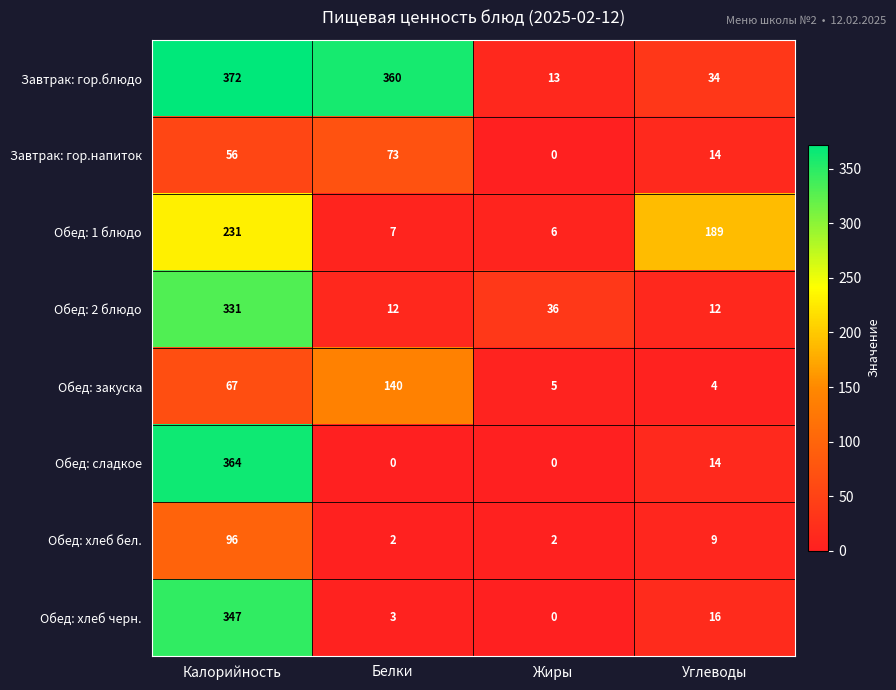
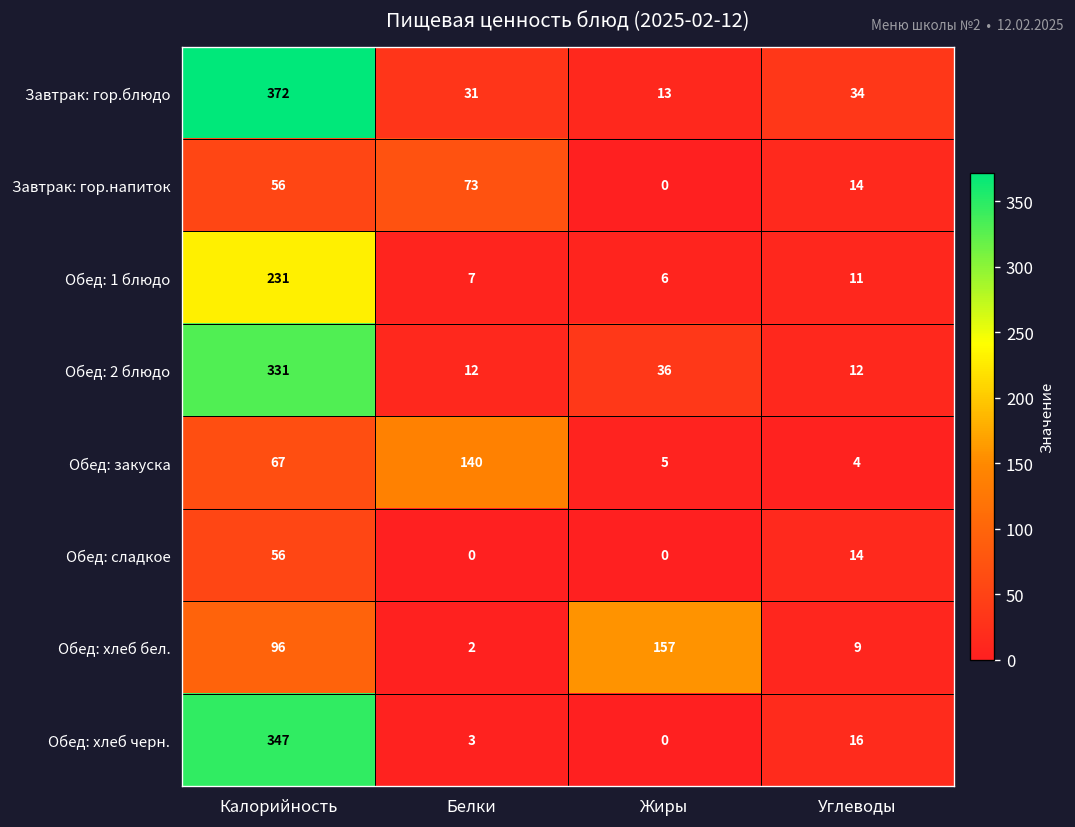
Завтрак: гор.блюдо, Белки: 360 -> 31
Обед: 1 блюдо, Углеводы: 189 -> 11
Обед: сладкое, Калорийность: 364 -> 56
Обед: хлеб бел., Жиры: 2 -> 157
